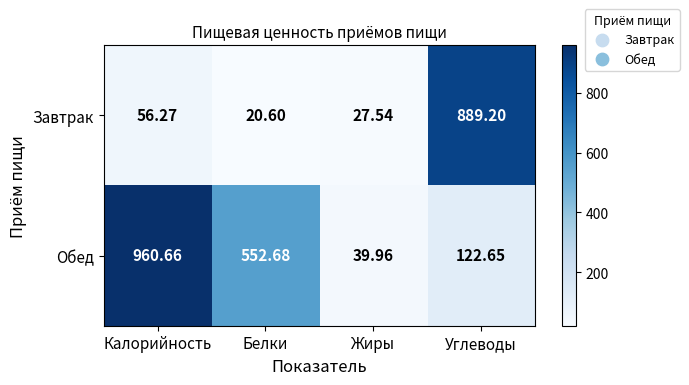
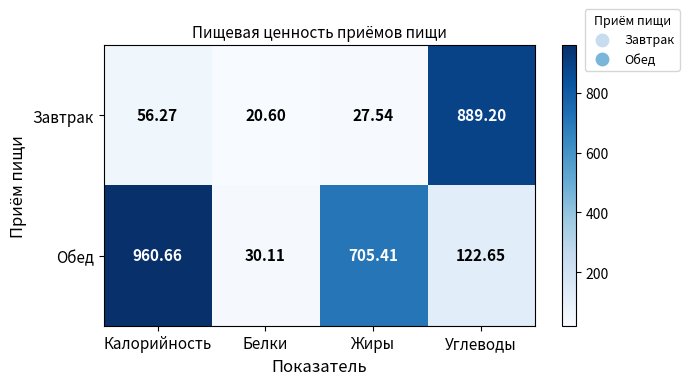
Обед, Белки: 552.68 -> 30.11
Обед, Жиры: 39.96 -> 705.41
